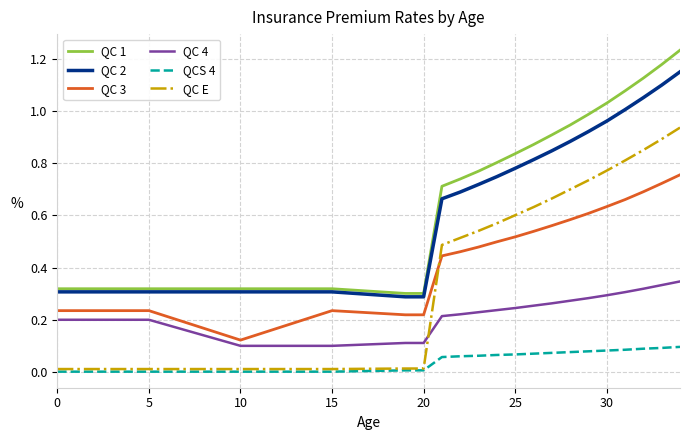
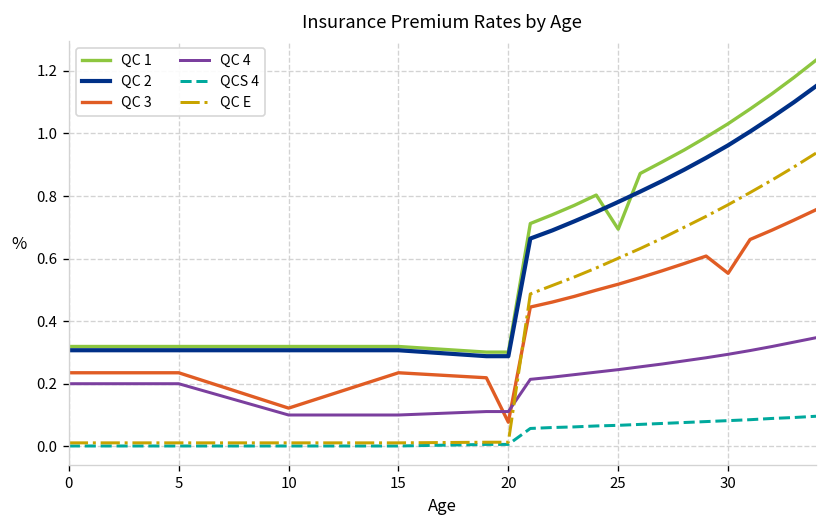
QC 3, 20: 0.22 -> 0.08
QC 1, 25: 0.84 -> 0.69
QC 3, 30: 0.63 -> 0.55
